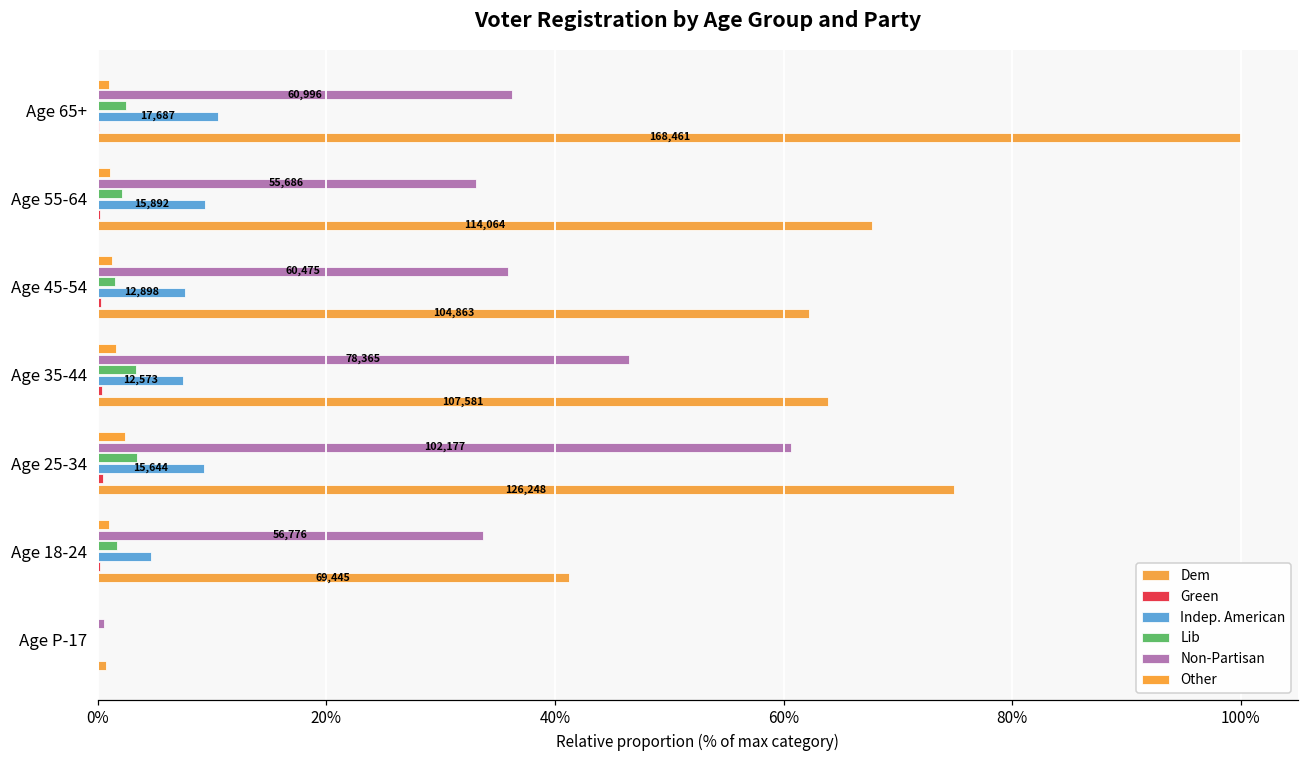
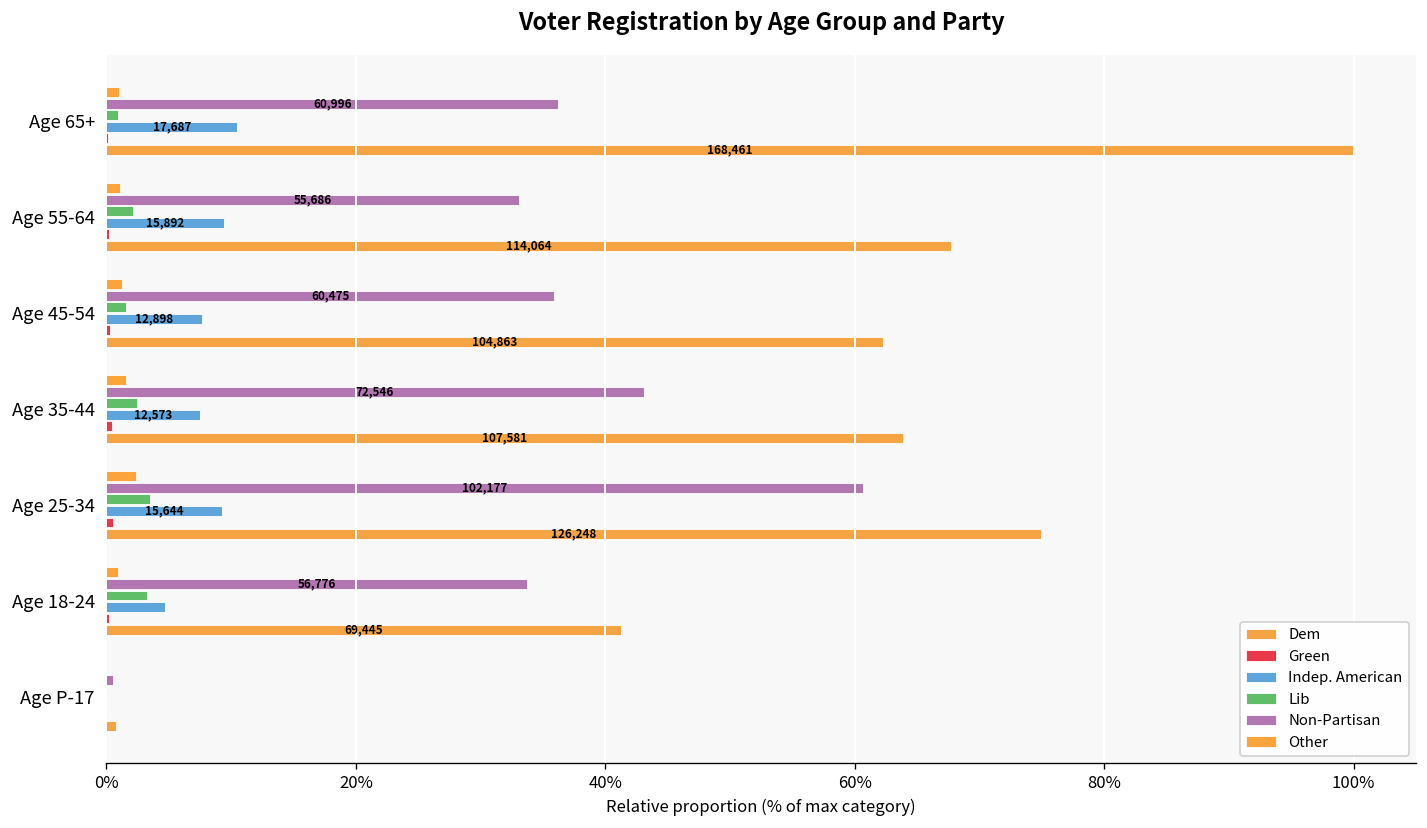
Lib, Age 65+: 2.5% -> 0.9%
Non-Partisan, Age 35-44: 78,365 -> 72,546
Lib, Age 35-44: 3.3% -> 2.5%
Lib, Age 18-24: 1.7% -> 3.3%
